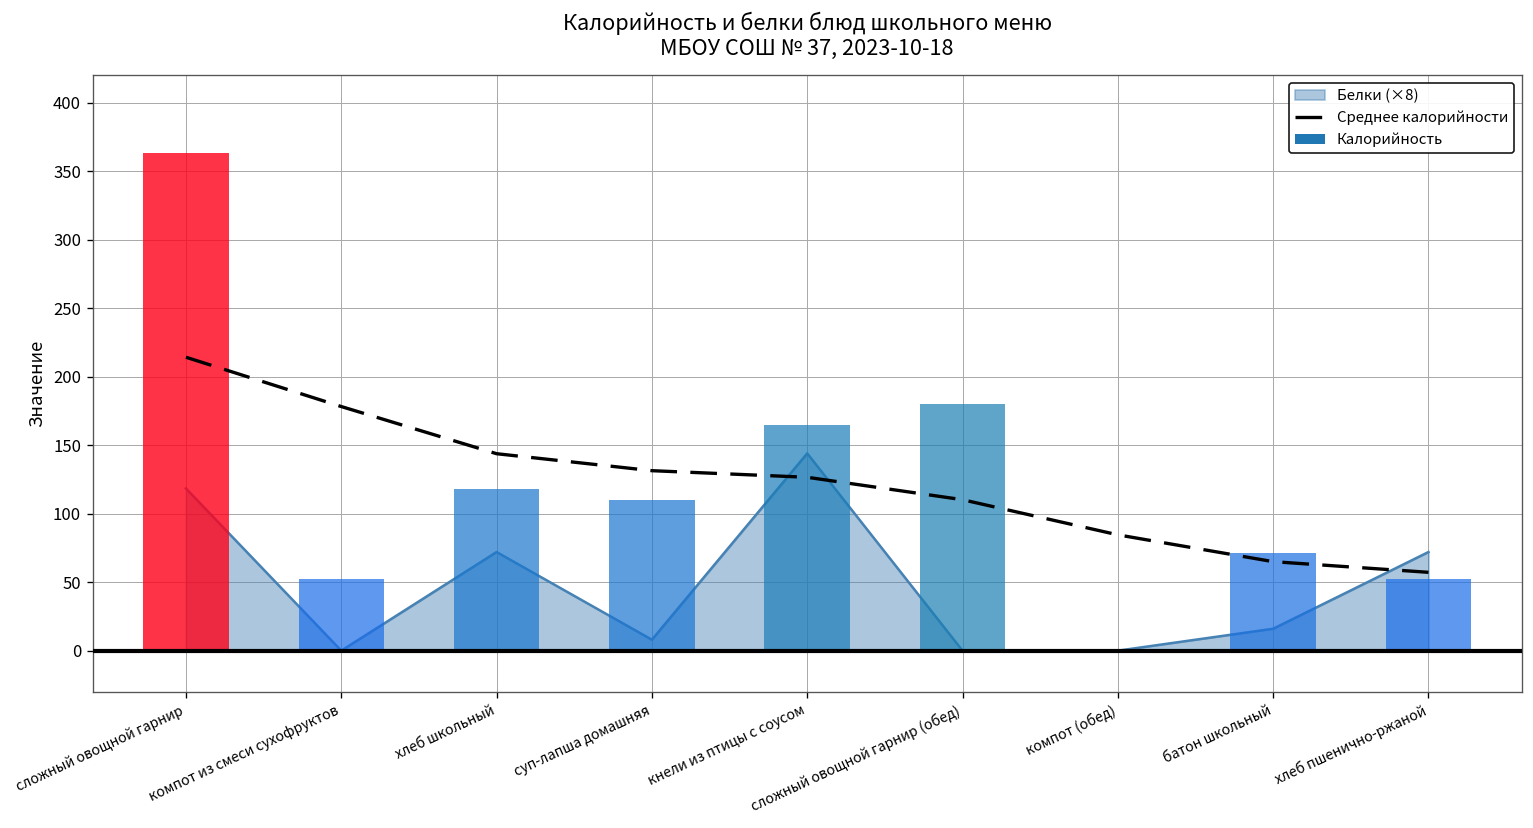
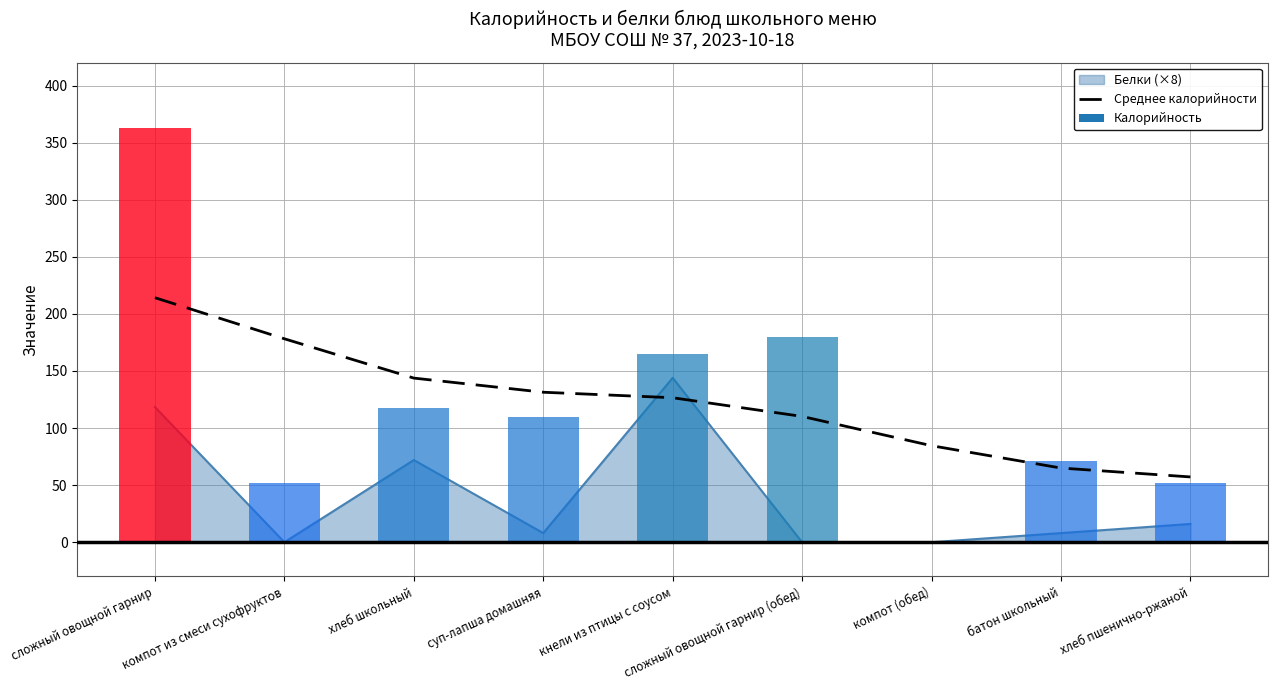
Белки (×8), батон школьный: 16 -> 8
Белки (×8), хлеб пшенично-ржаной: 72 -> 16
